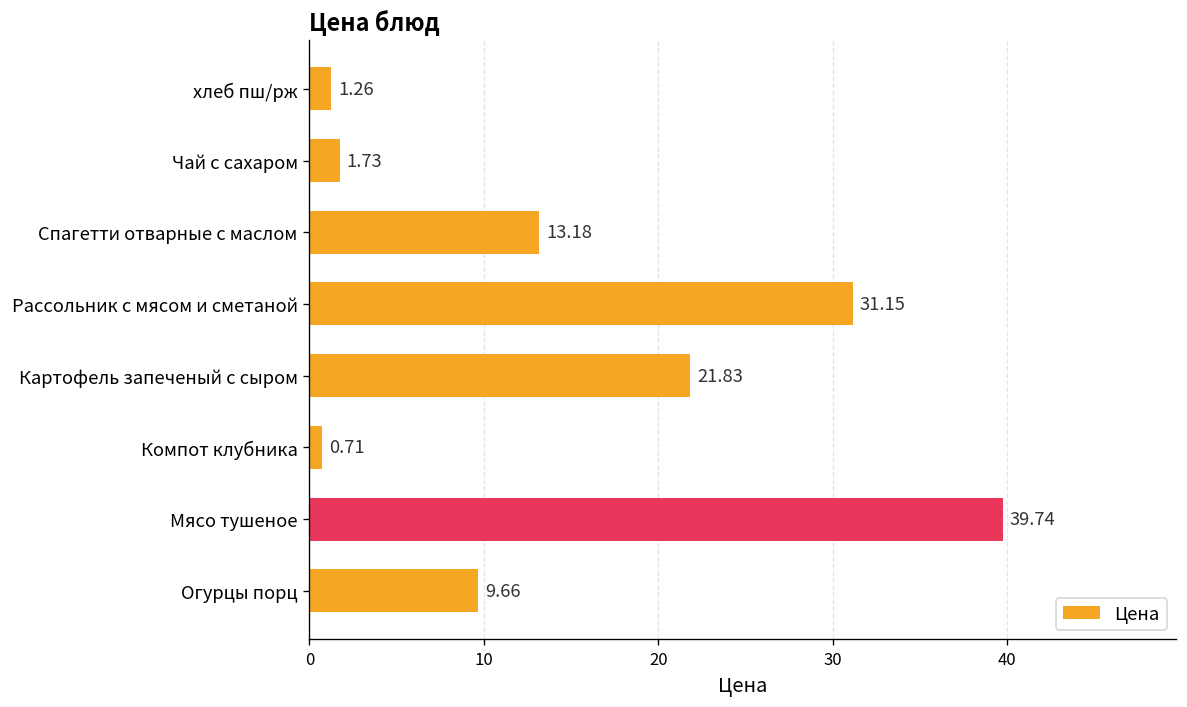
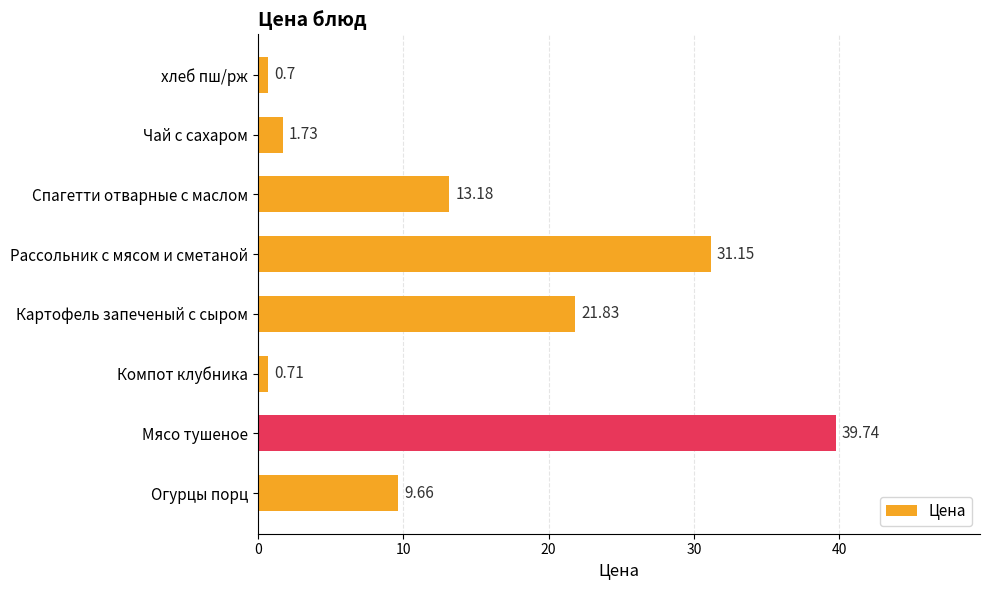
хлеб пш/рж: 1.26 -> 0.7
